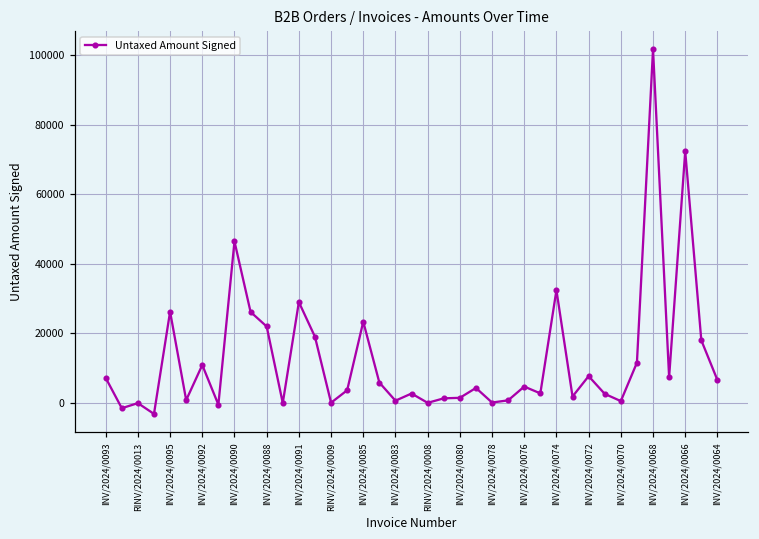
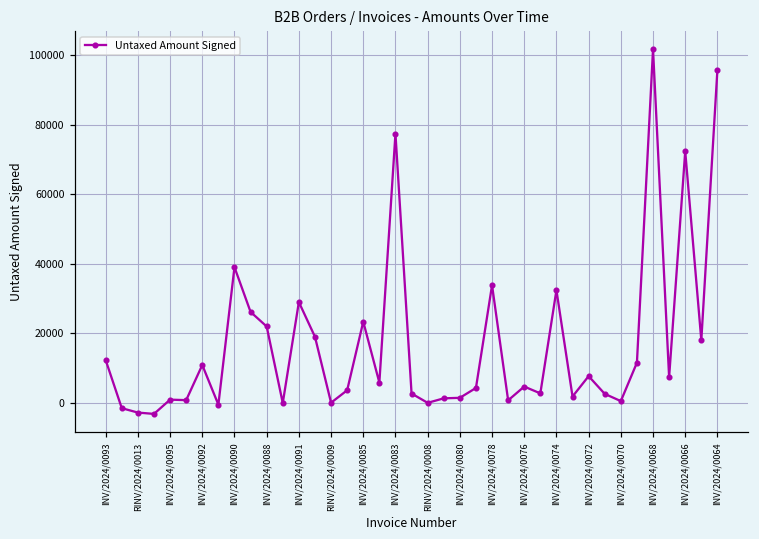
INV/2024/0093: 7000 -> 12000
RINV/2024/0013: 0 -> -3000
INV/2024/0095: 26000 -> 1000
INV/2024/0090: 46000 -> 39000
INV/2024/0083: 1000 -> 77000
INV/2024/0078: 0 -> 34000
INV/2024/0064: 6000 -> 96000
